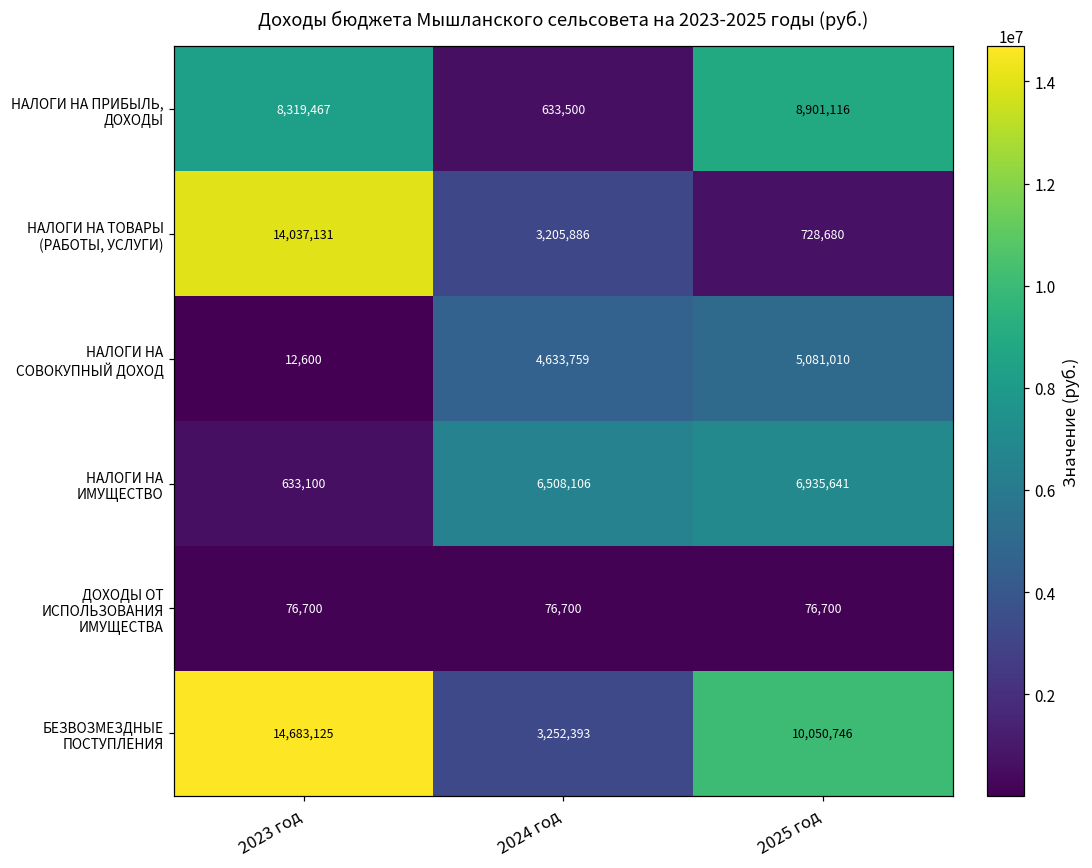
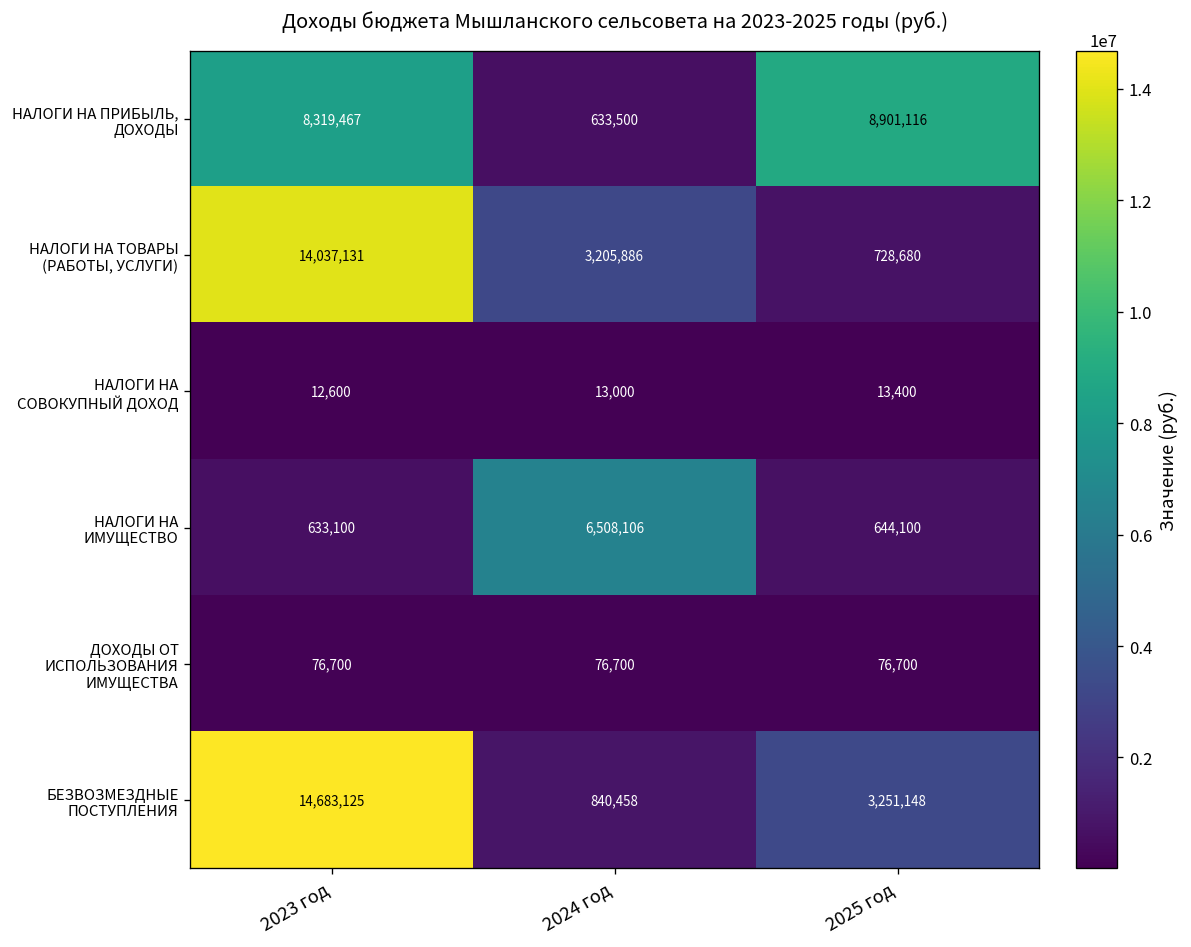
НАЛОГИ НА СОВОКУПНЫЙ ДОХОД, 2024 год: 4,633,759 -> 13,000
НАЛОГИ НА СОВОКУПНЫЙ ДОХОД, 2025 год: 5,081,010 -> 13,400
НАЛОГИ НА ИМУЩЕСТВО, 2025 год: 6,935,641 -> 644,100
БЕЗВОЗМЕЗДНЫЕ ПОСТУПЛЕНИЯ, 2024 год: 3,252,393 -> 840,458
БЕЗВОЗМЕЗДНЫЕ ПОСТУПЛЕНИЯ, 2025 год: 10,050,746 -> 3,251,148
